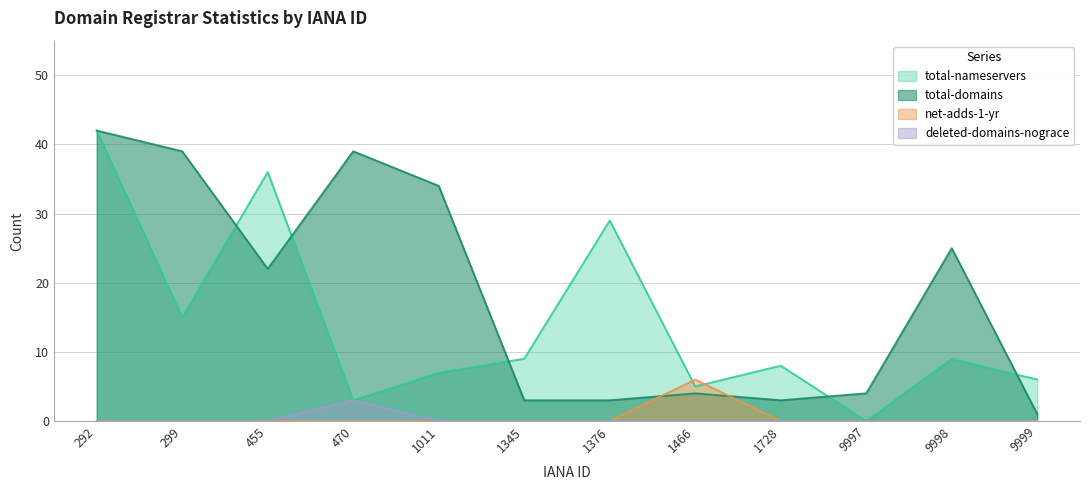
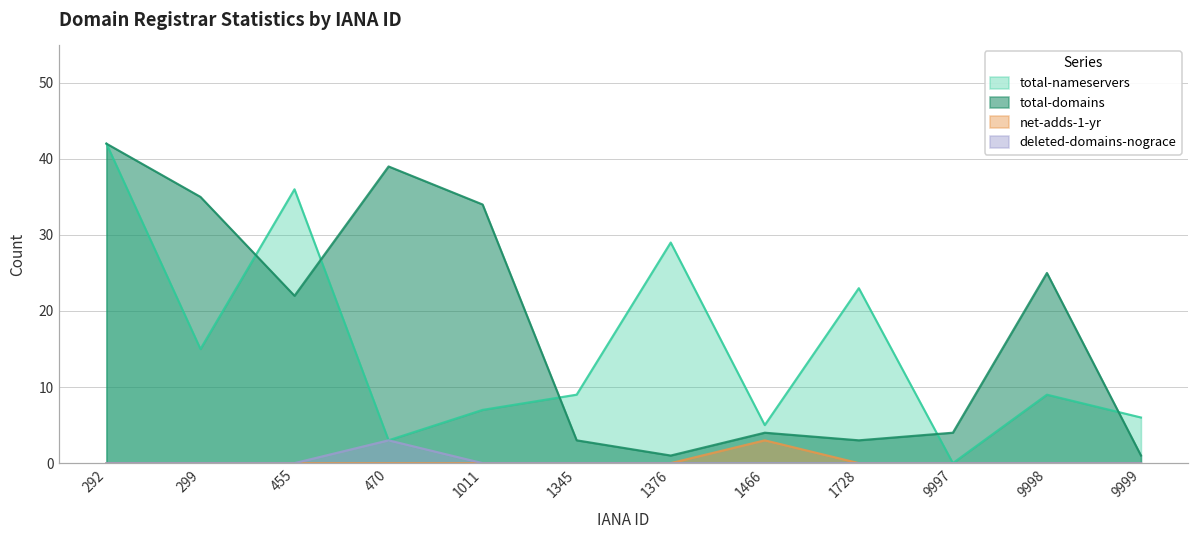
total-domains, 299: 39 -> 35
total-domains, 1376: 3 -> 1
net-adds-1-yr, 1466: 6 -> 3
total-nameservers, 1728: 8 -> 23
